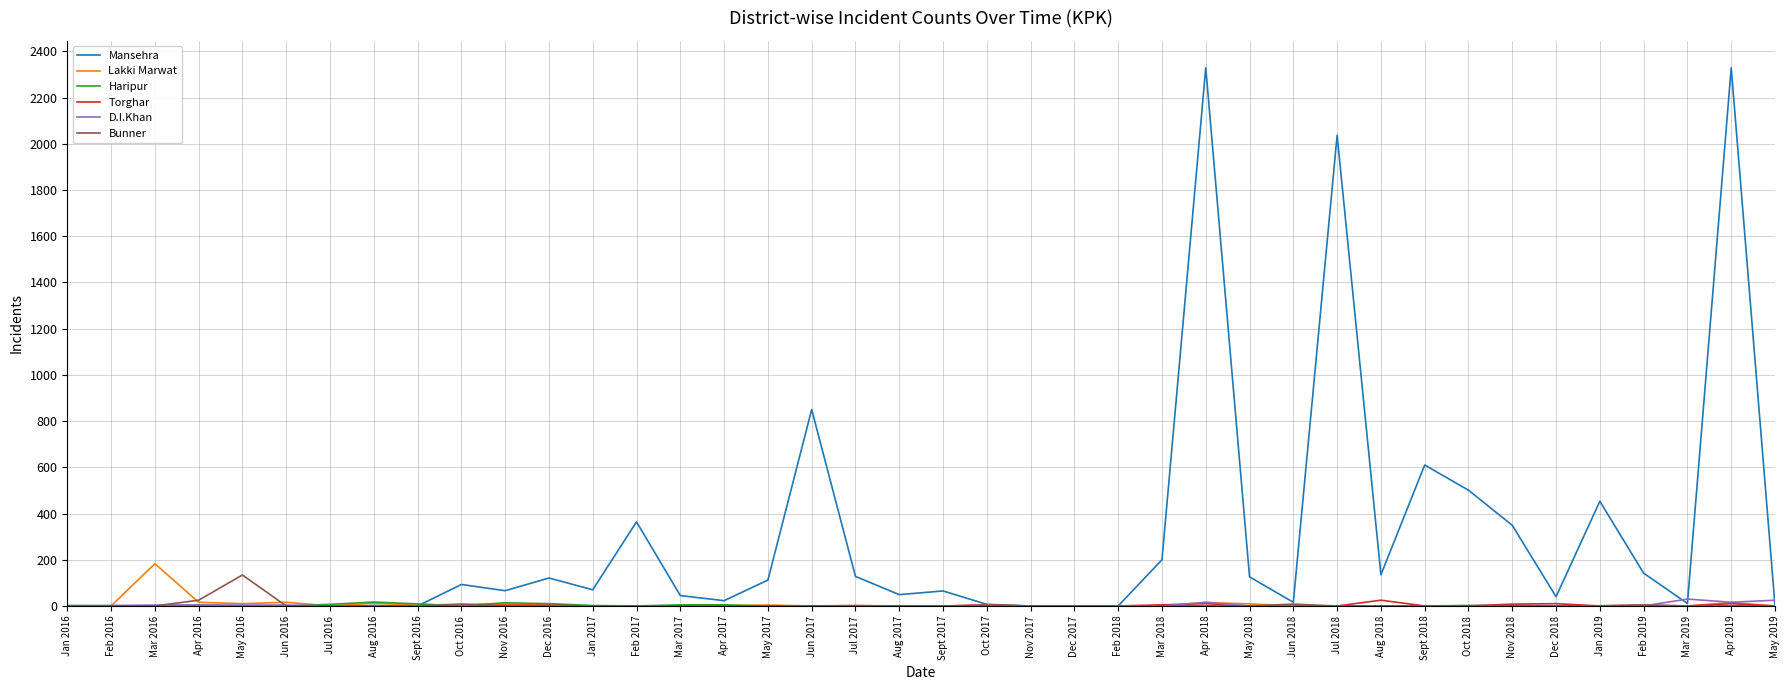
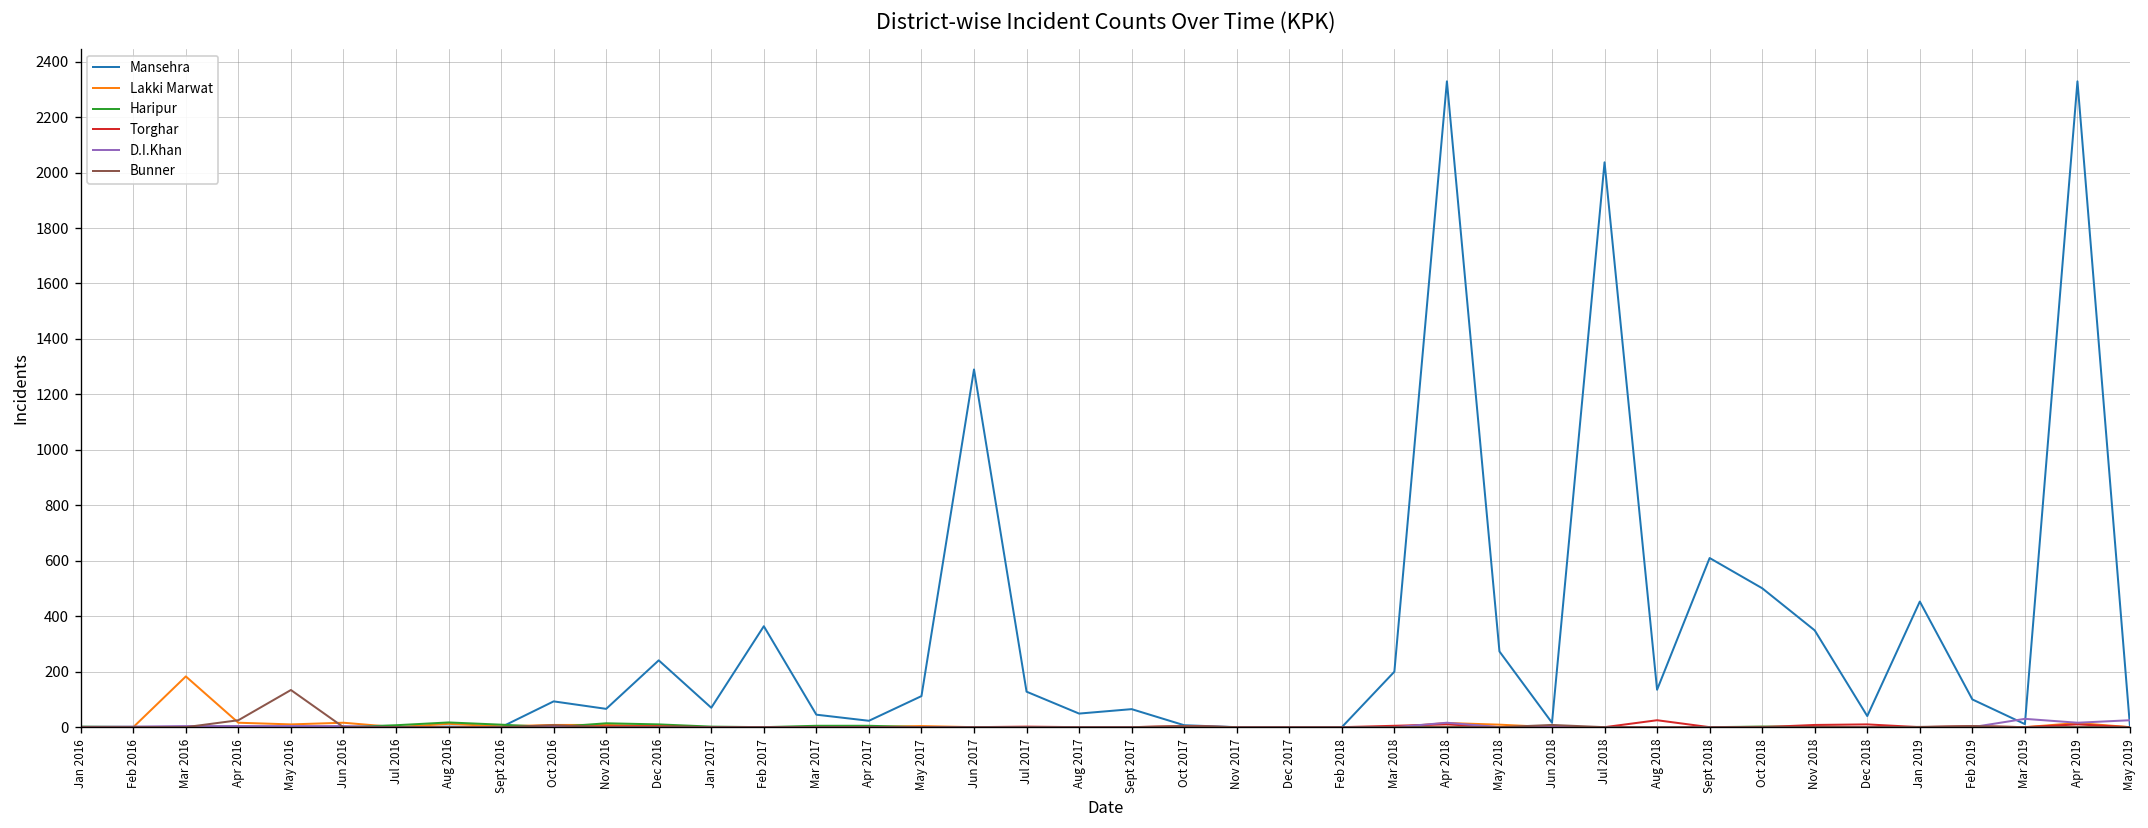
Mansehra, Dec 2016: 120 -> 240
Mansehra, Jun 2017: 850 -> 1290
Mansehra, May 2018: 130 -> 270
Mansehra, Feb 2019: 140 -> 100
